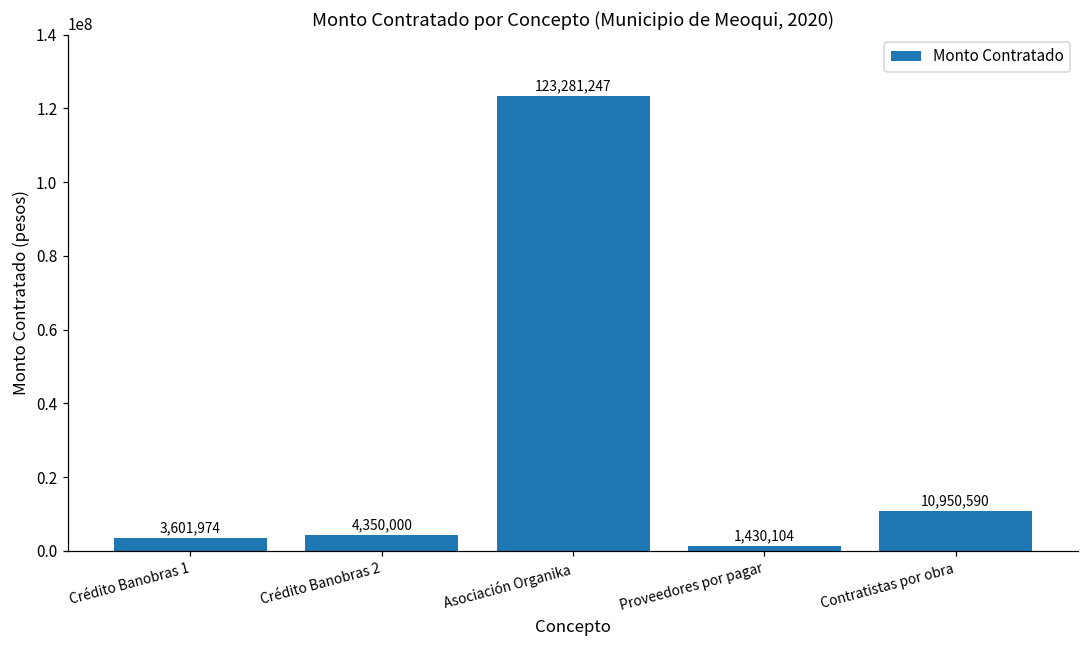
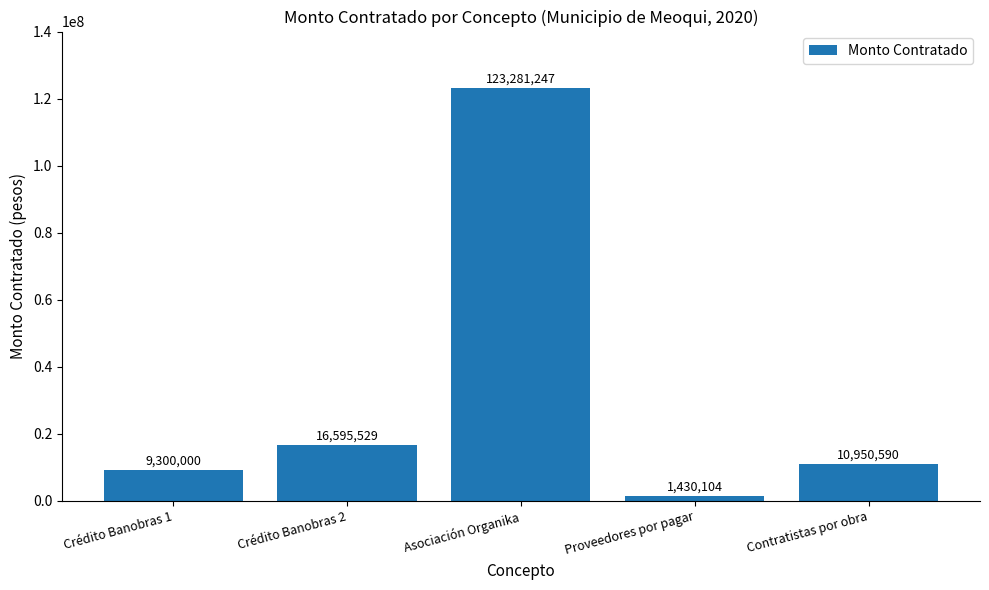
Crédito Banobras 1: 3,601,974 -> 9,300,000
Crédito Banobras 2: 4,350,000 -> 16,595,529
